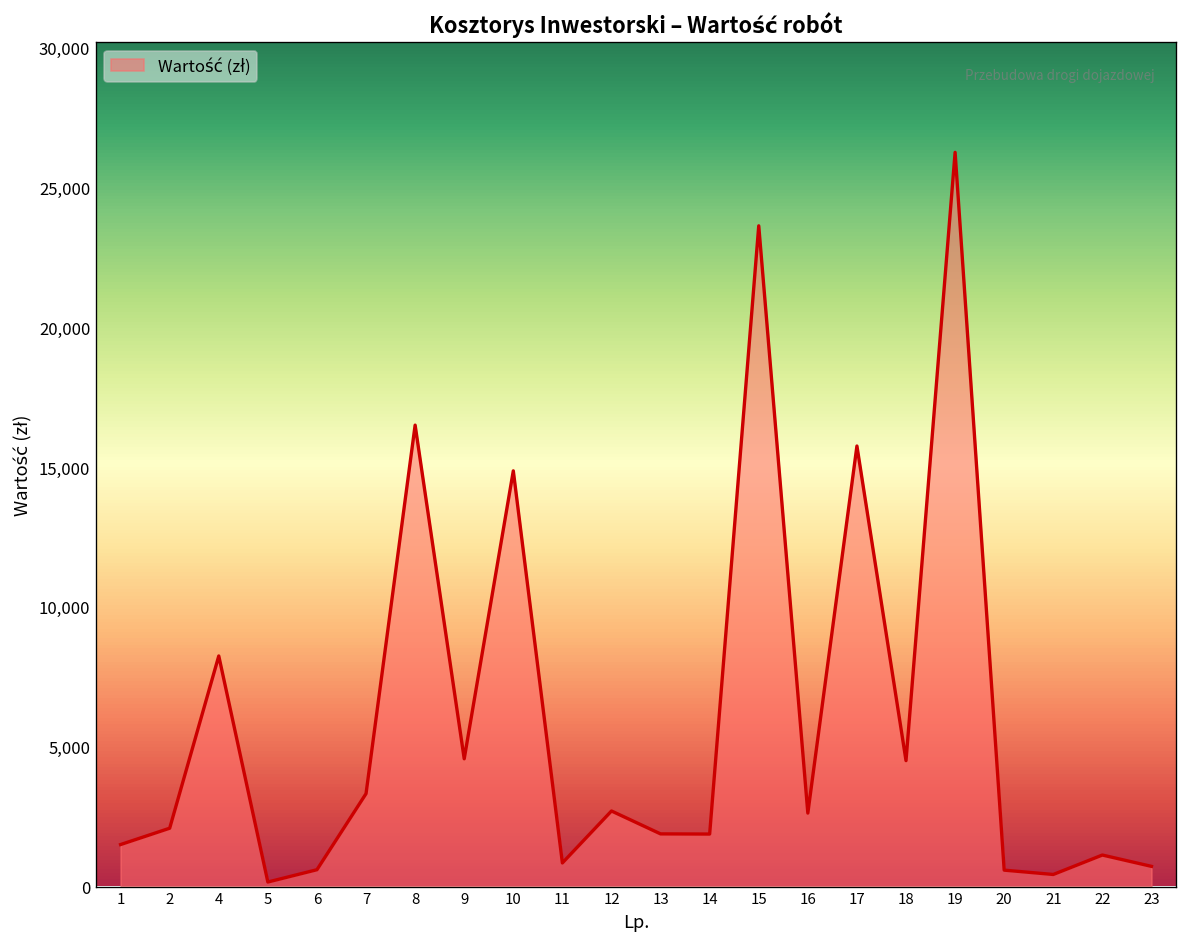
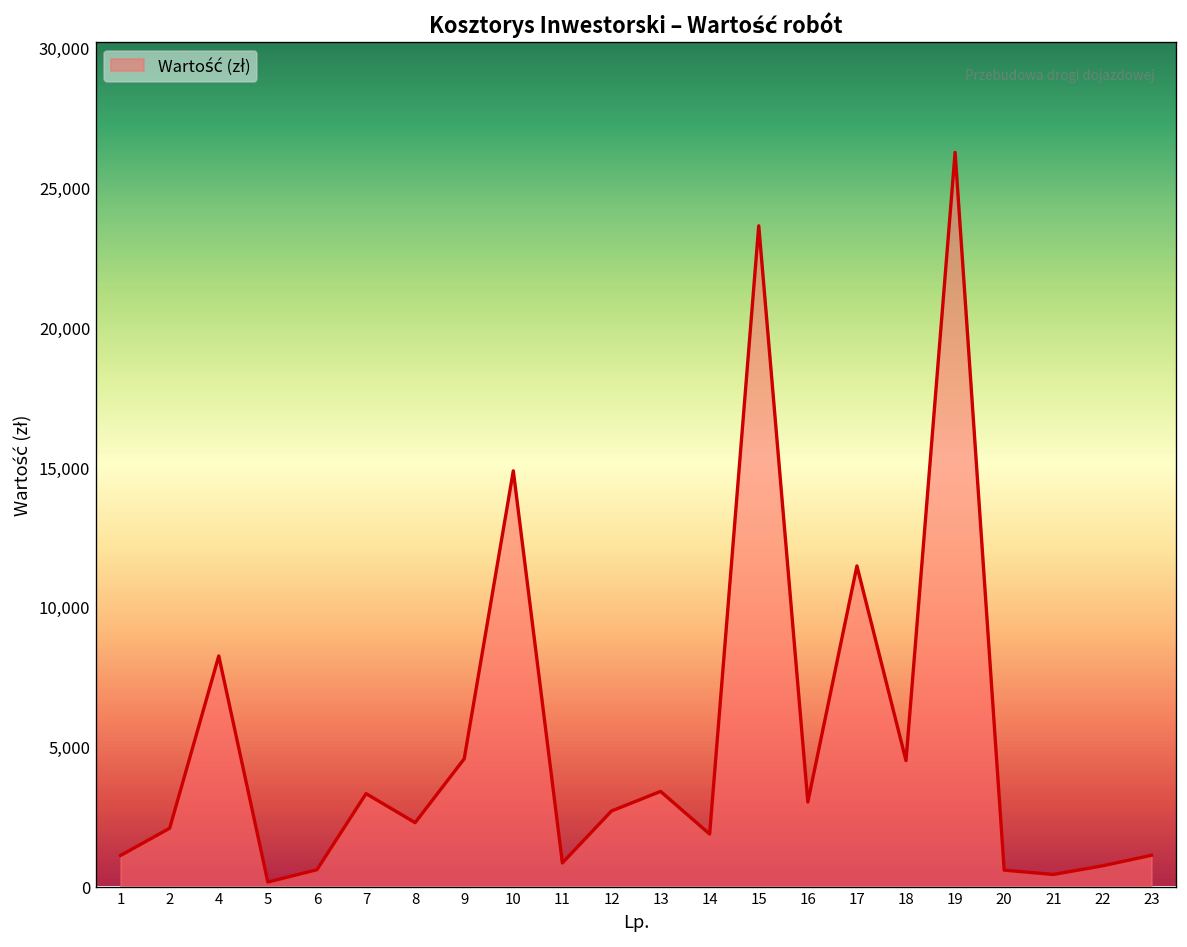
1: 1,500 -> 1,100
8: 16,500 -> 2,300
13: 1,900 -> 3,400
16: 2,600 -> 3,000
17: 15,800 -> 11,500
22: 1,100 -> 700
23: 700 -> 1,100
